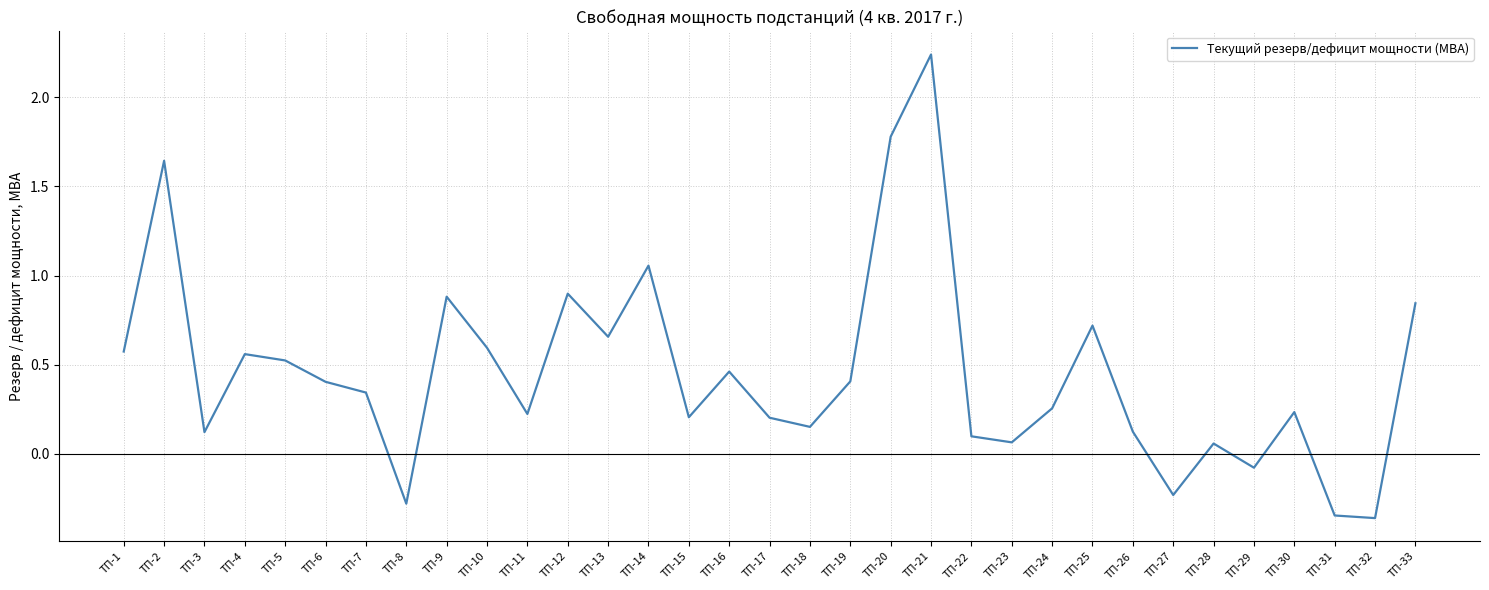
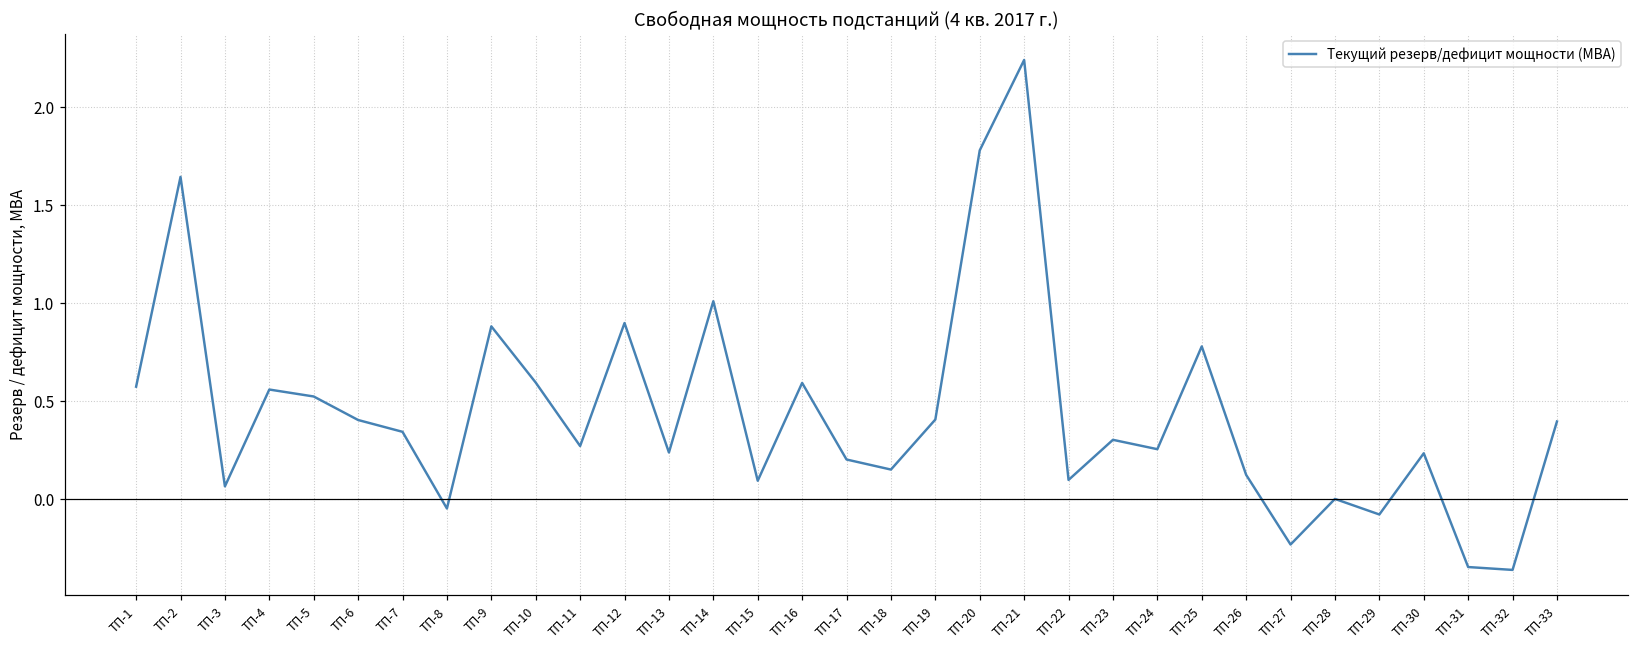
ТП-3: 0.12 -> 0.07
ТП-8: -0.28 -> -0.05
ТП-11: 0.22 -> 0.27
ТП-13: 0.66 -> 0.24
ТП-14: 1.06 -> 1.01
ТП-15: 0.21 -> 0.10
ТП-16: 0.46 -> 0.59
ТП-23: 0.07 -> 0.30
ТП-25: 0.72 -> 0.78
ТП-28: 0.06 -> 0.00
ТП-33: 0.85 -> 0.40
